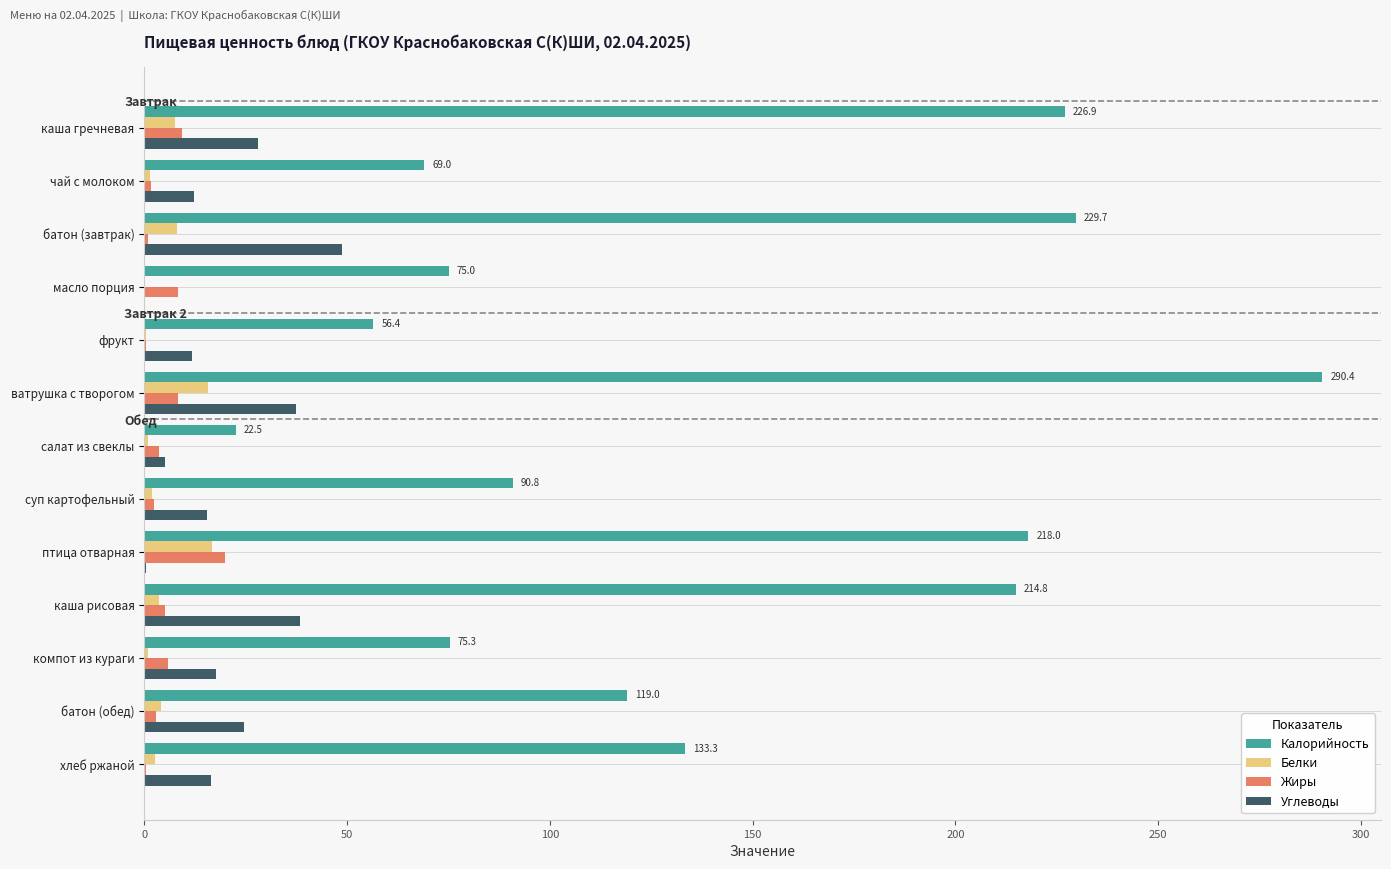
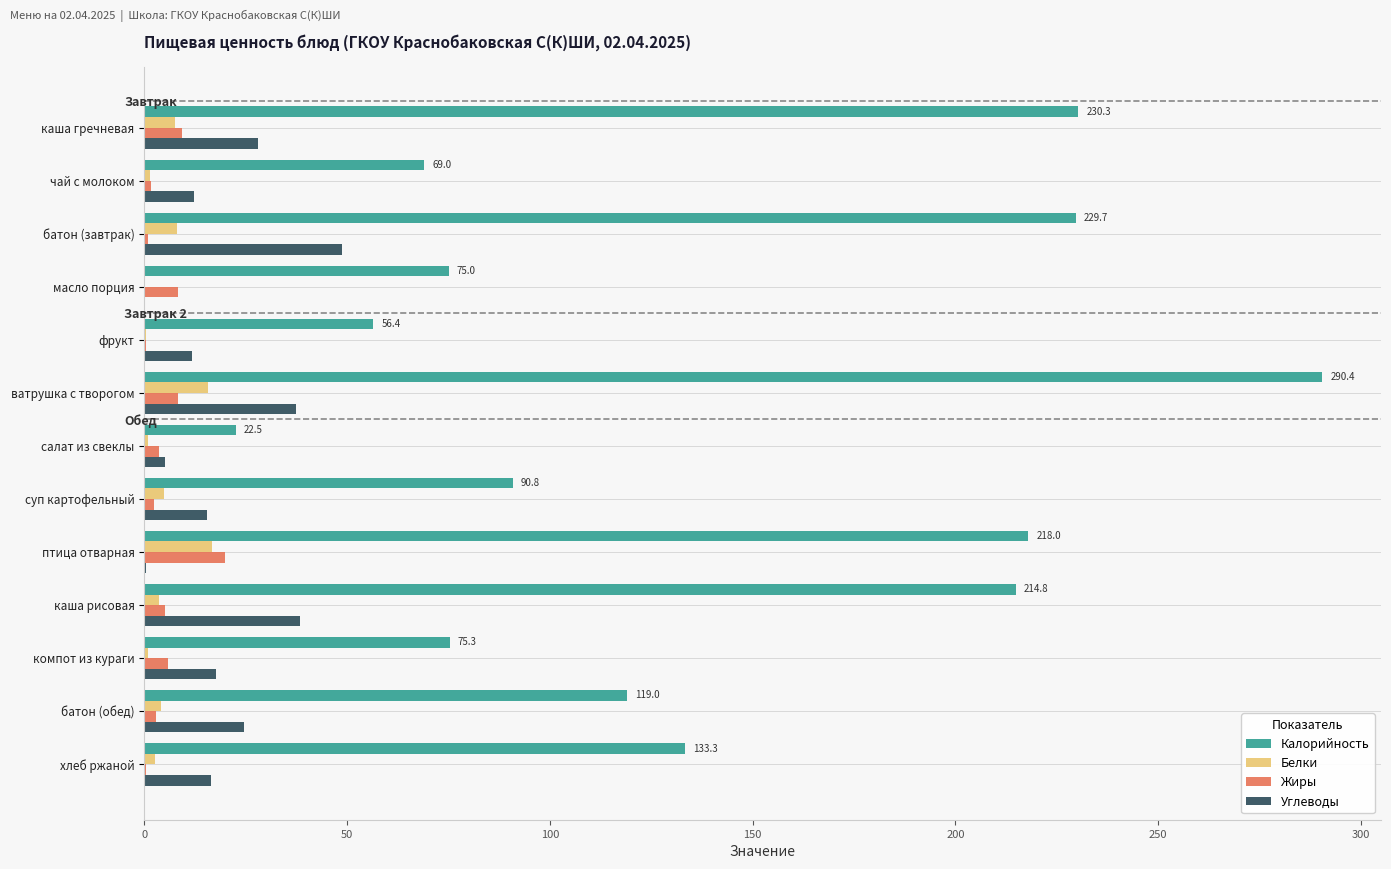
Калорийность, каша гречневая: 226.9 -> 230.3
Белки, суп картофельный: 2 -> 5
